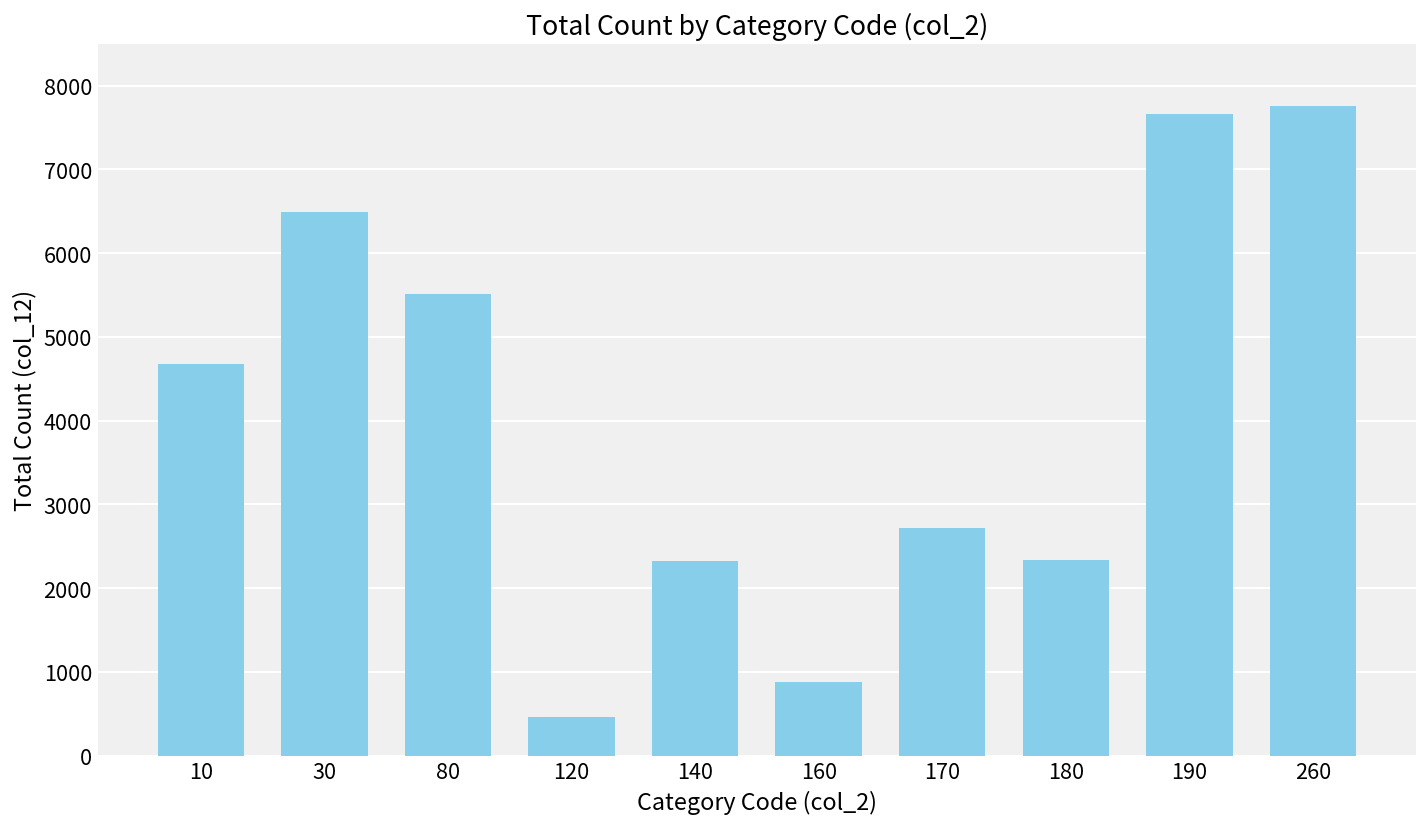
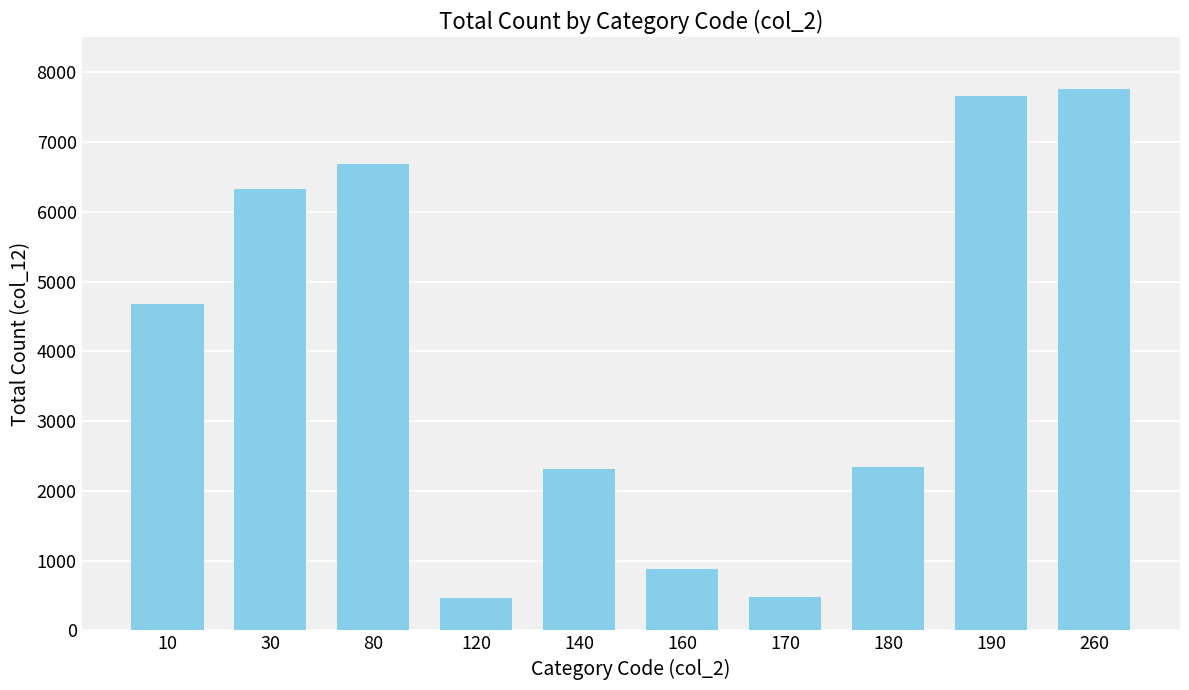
30: 6500 -> 6300
80: 5500 -> 6700
170: 2700 -> 500
